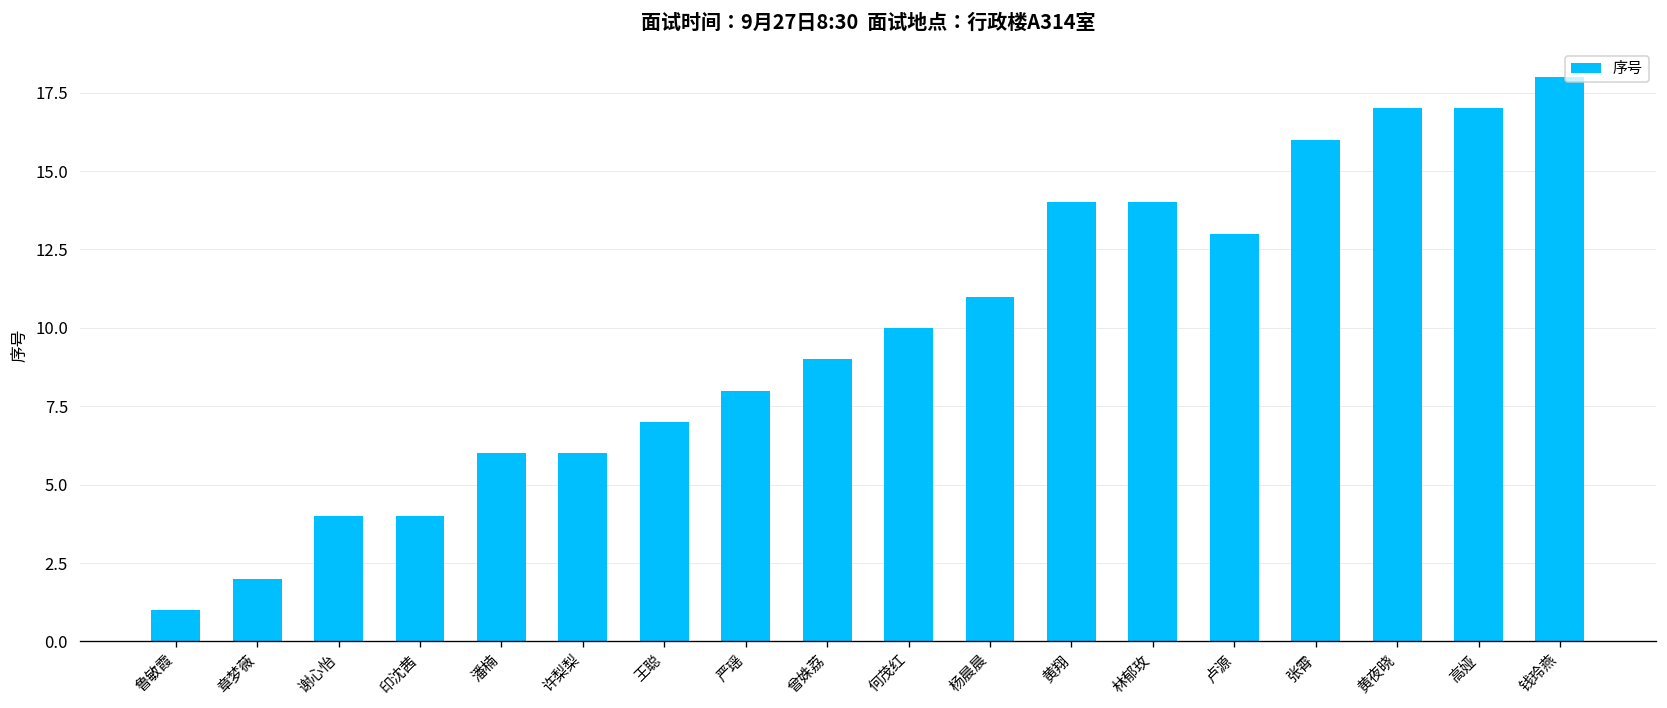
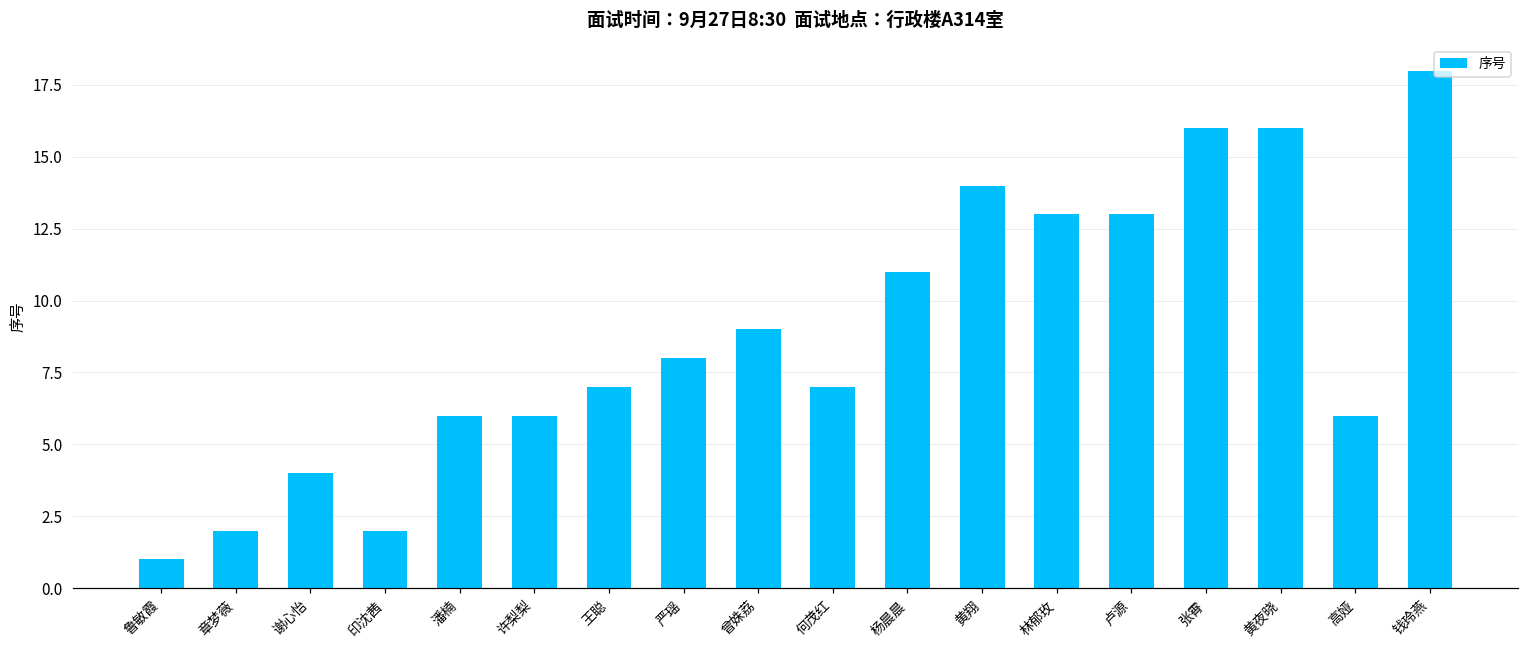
印沈茜: 4 -> 2
何茂红: 10 -> 7
林郁玫: 14 -> 13
黄夜晓: 17 -> 16
高娅: 17 -> 6
